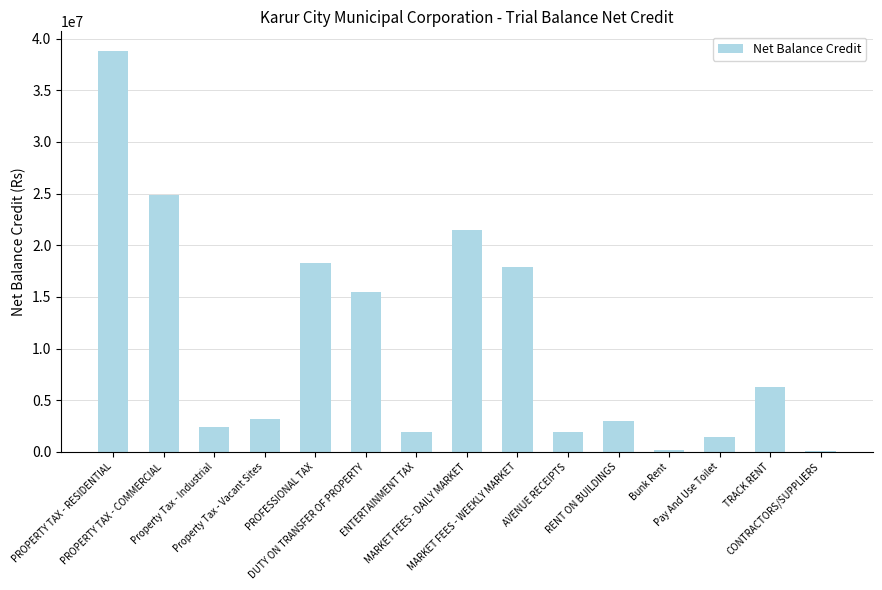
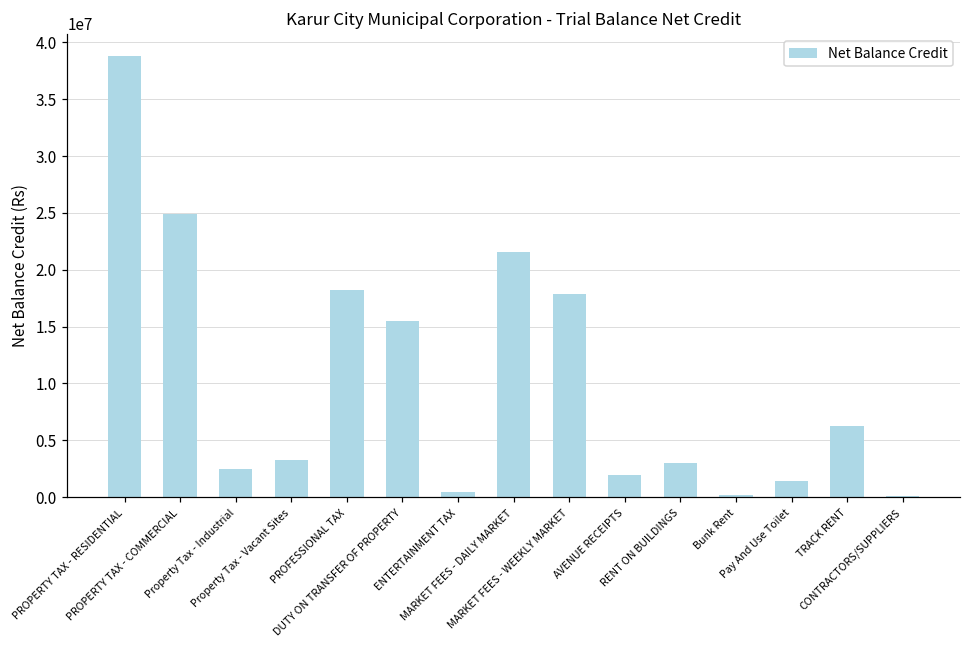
ENTERTAINMENT TAX: 1900000 -> 400000
